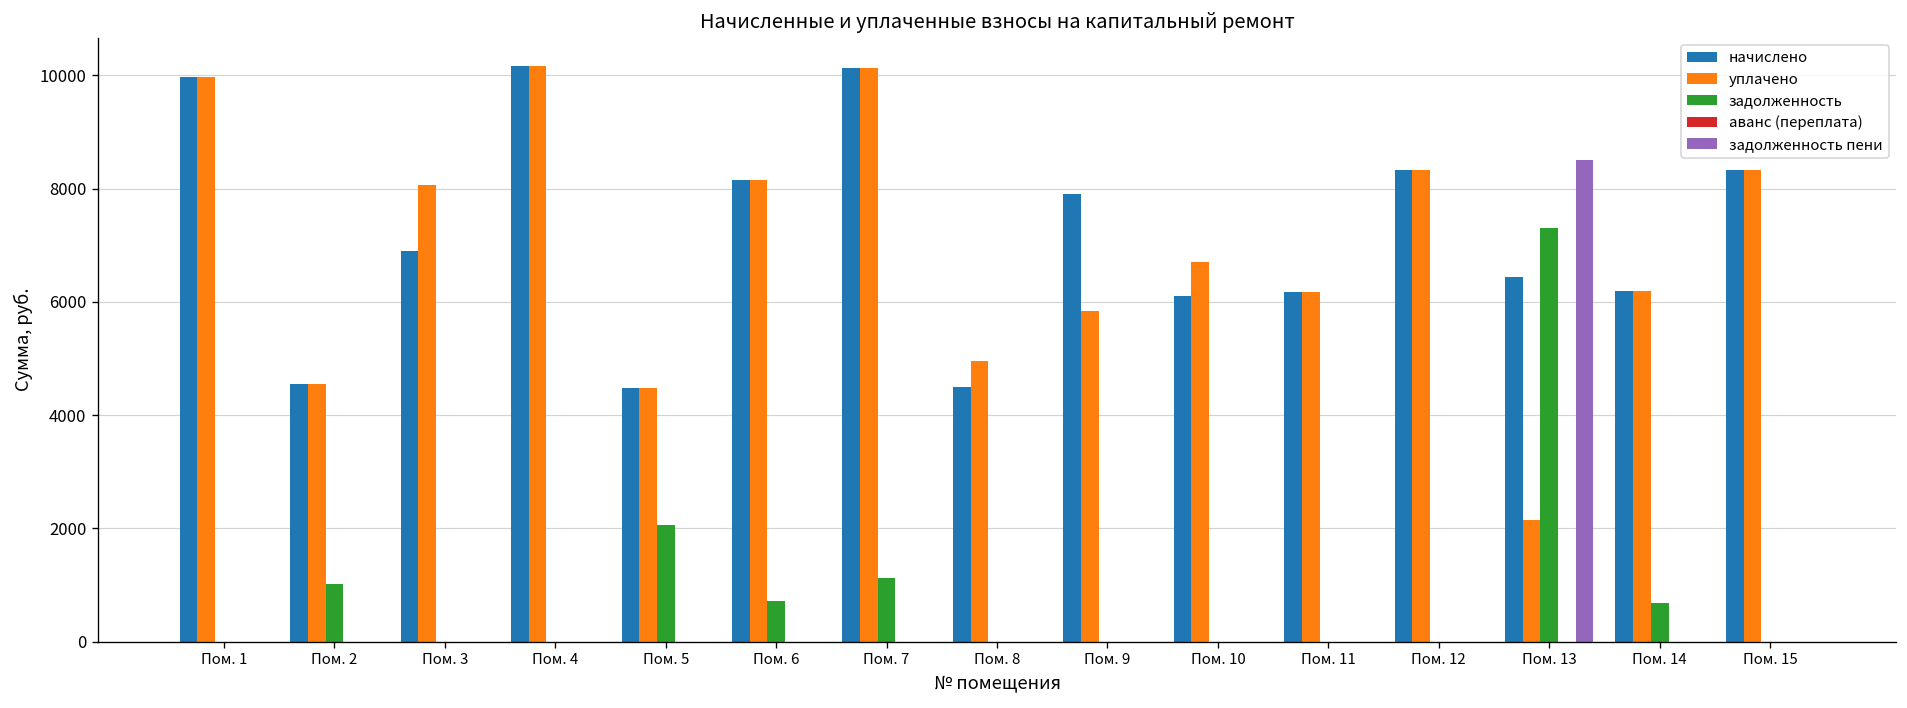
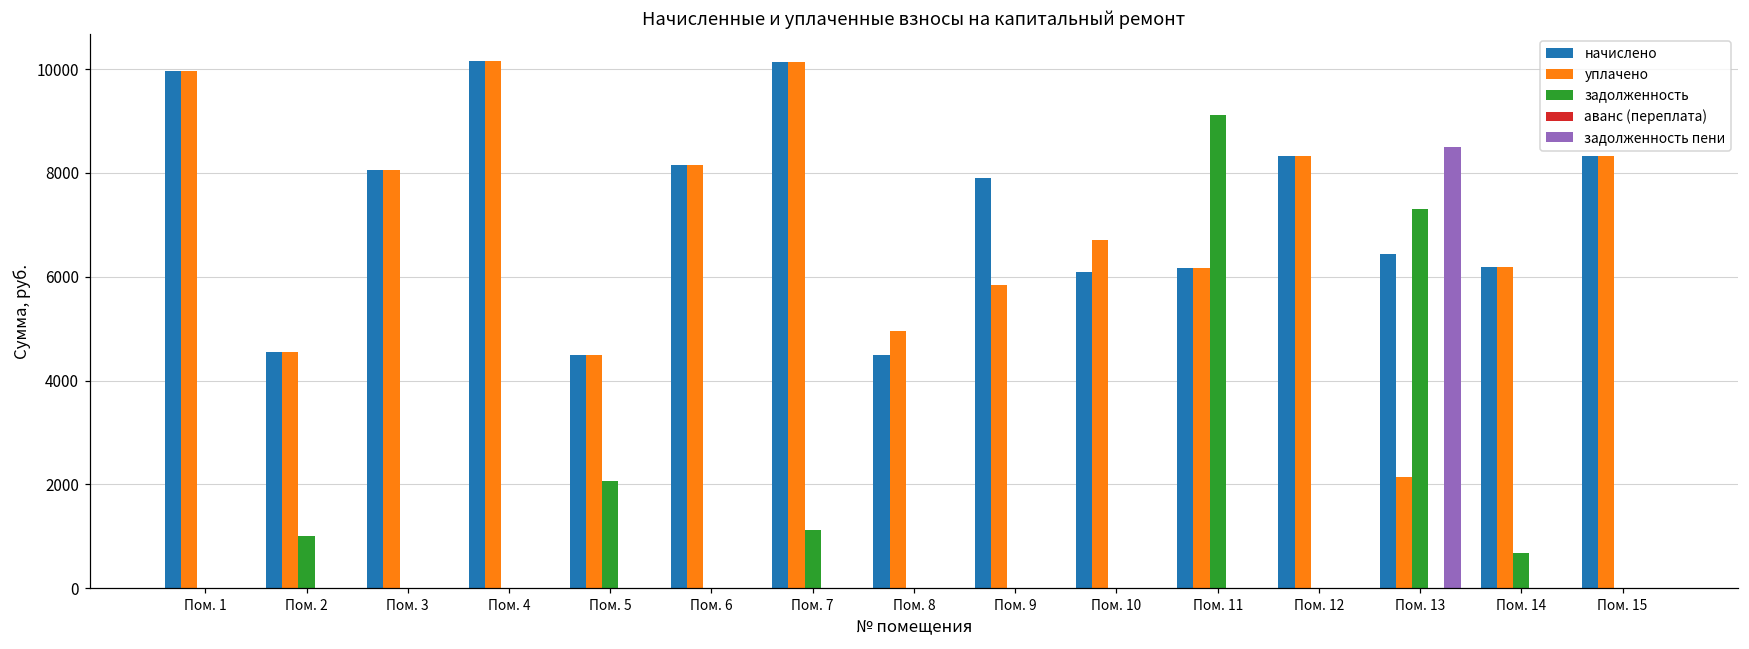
начислено, Пом. 3: 6900 -> 8100
задолженность, Пом. 6: 700 -> 0
задолженность, Пом. 11: 0 -> 9100
